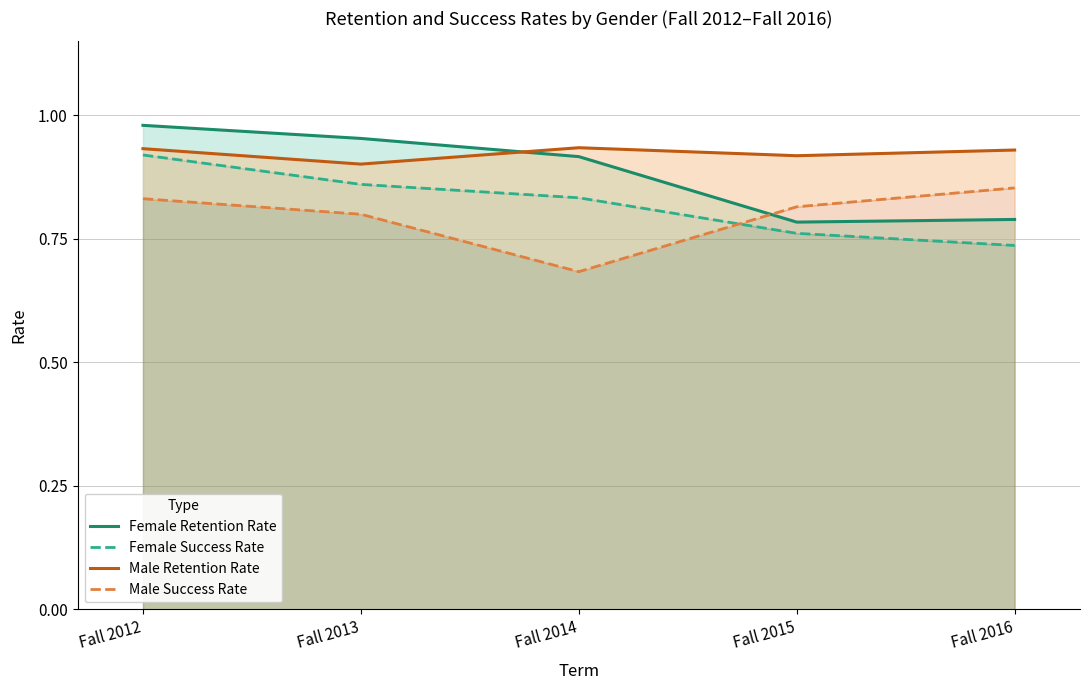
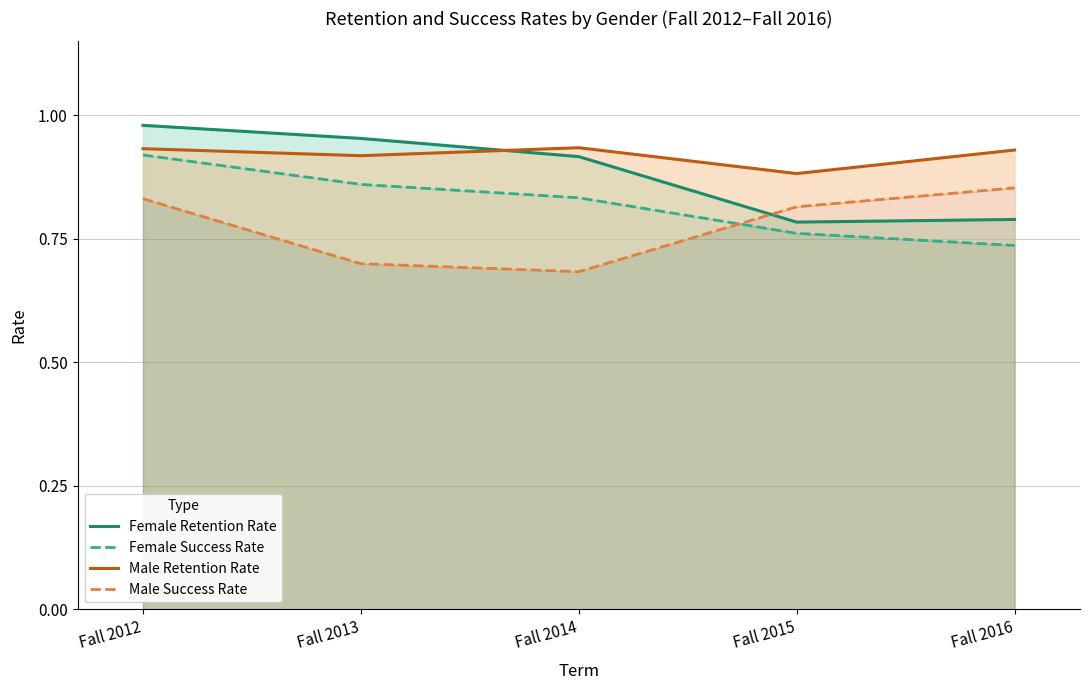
Male Retention Rate, Fall 2013: 0.90 -> 0.92
Male Success Rate, Fall 2013: 0.8 -> 0.7
Male Retention Rate, Fall 2015: 0.92 -> 0.88
